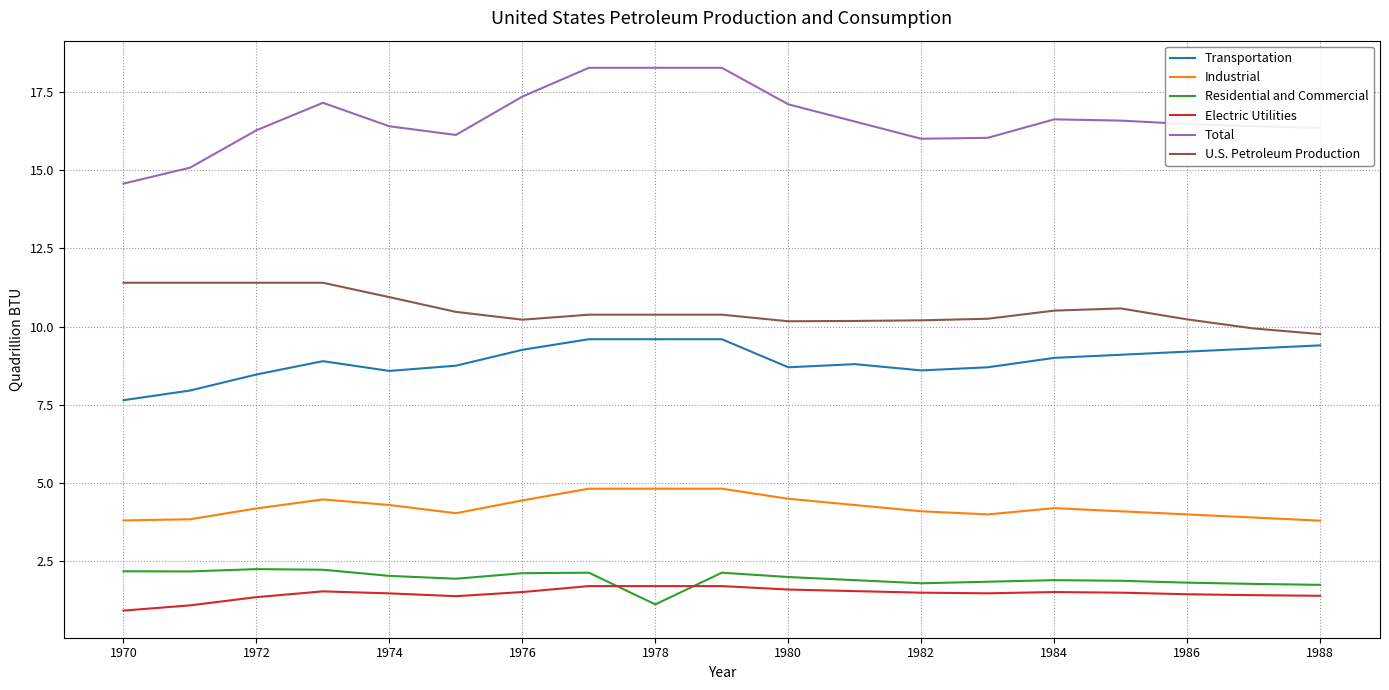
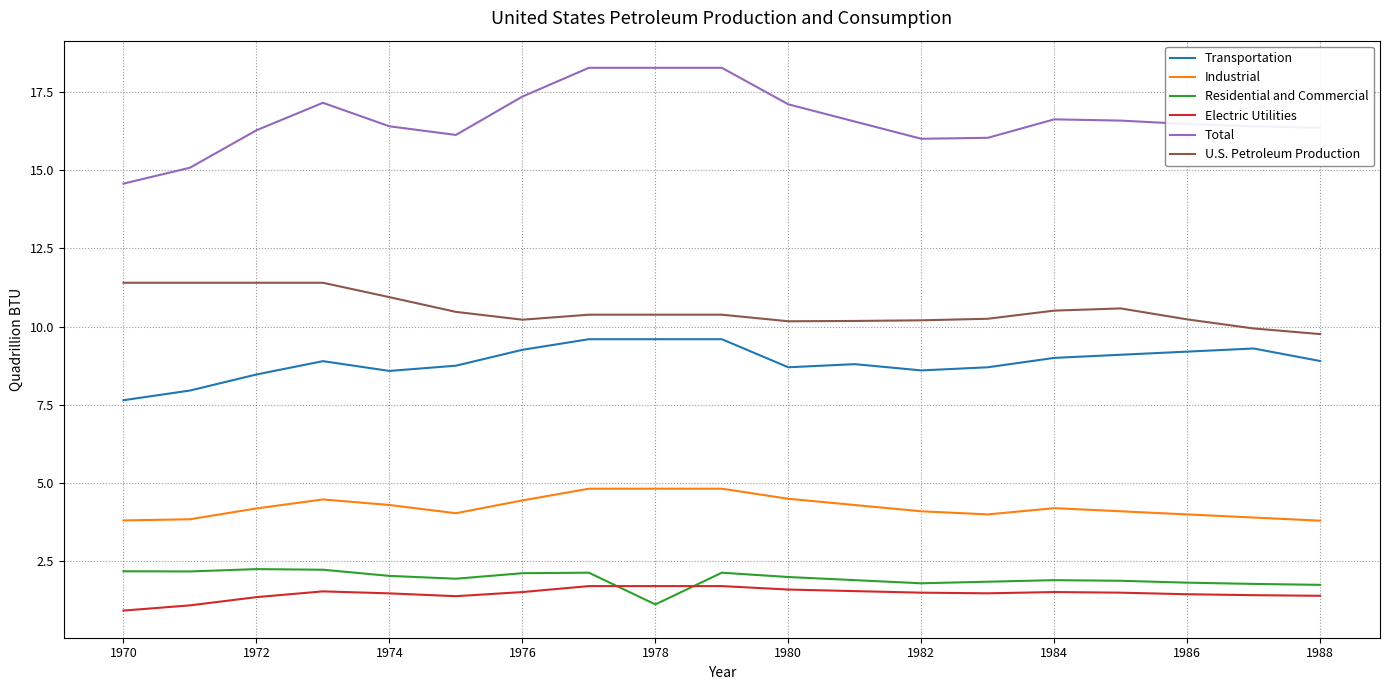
Transportation, 1988: 9.4 -> 8.9
